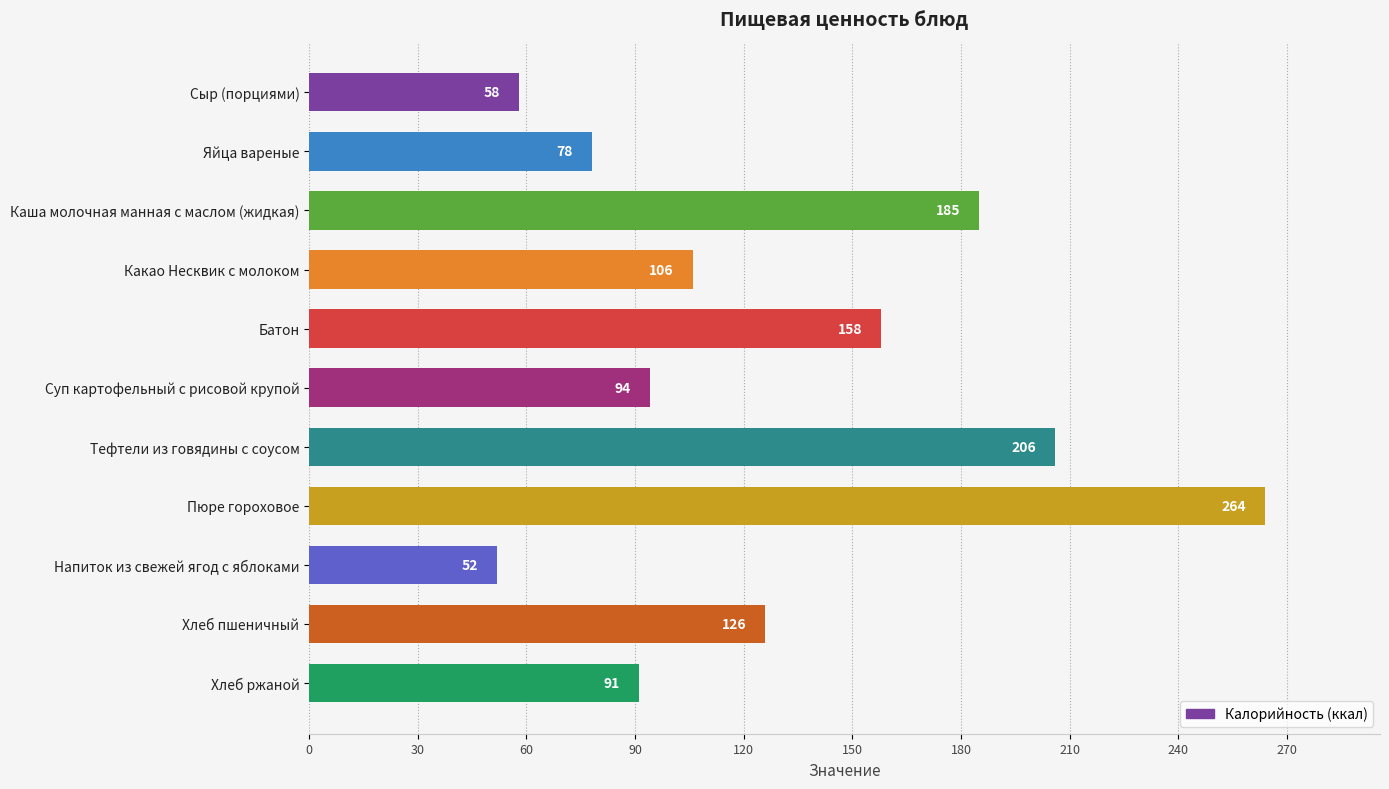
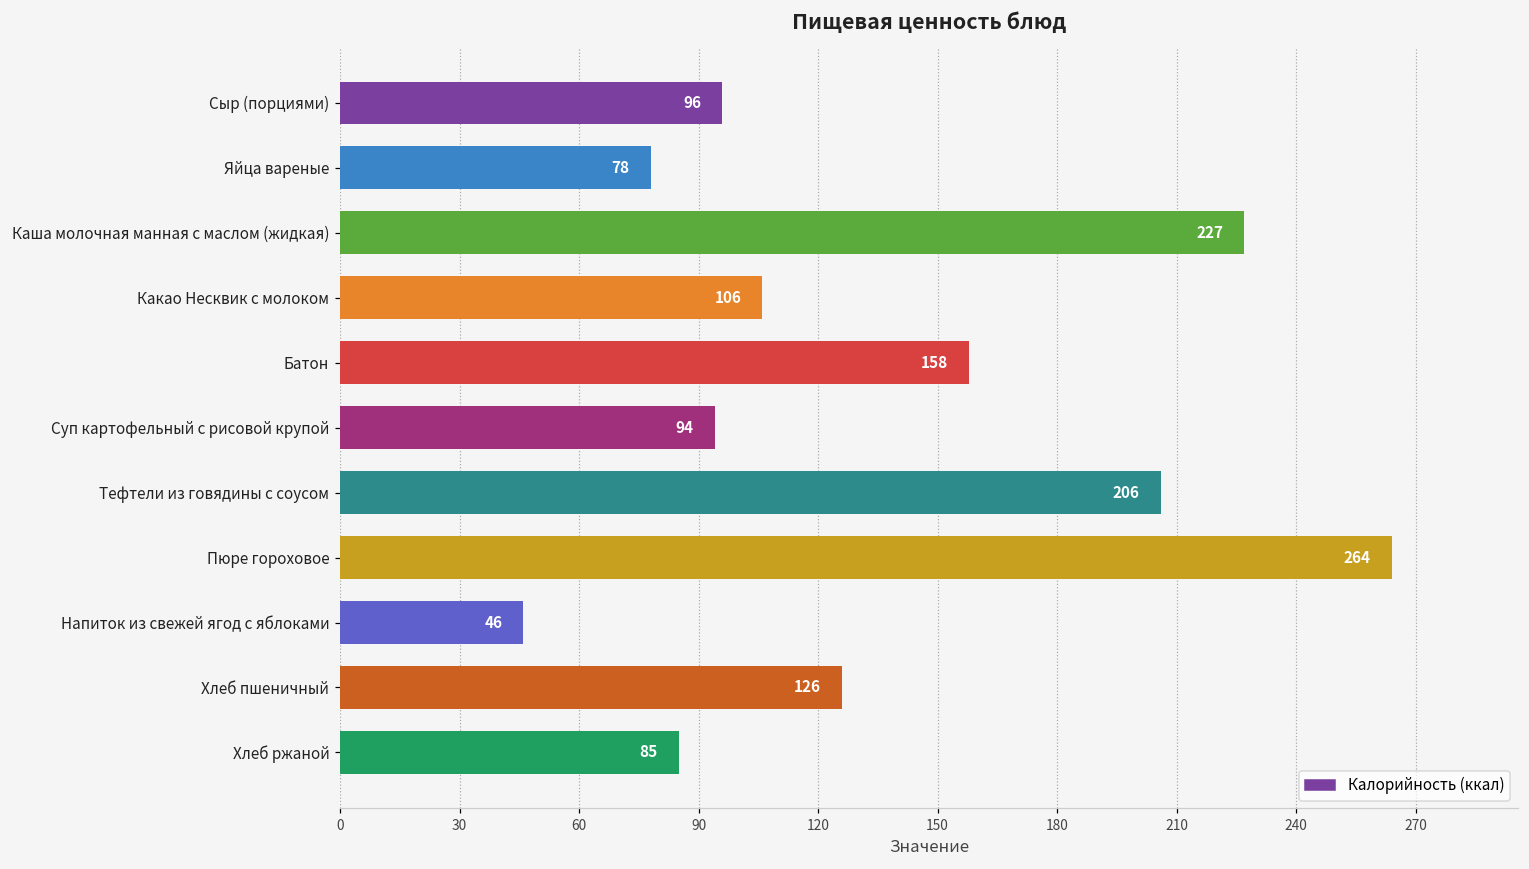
Сыр (порциями): 58 -> 96
Каша молочная манная с маслом (жидкая): 185 -> 227
Напиток из свежей ягод с яблоками: 52 -> 46
Хлеб ржаной: 91 -> 85
